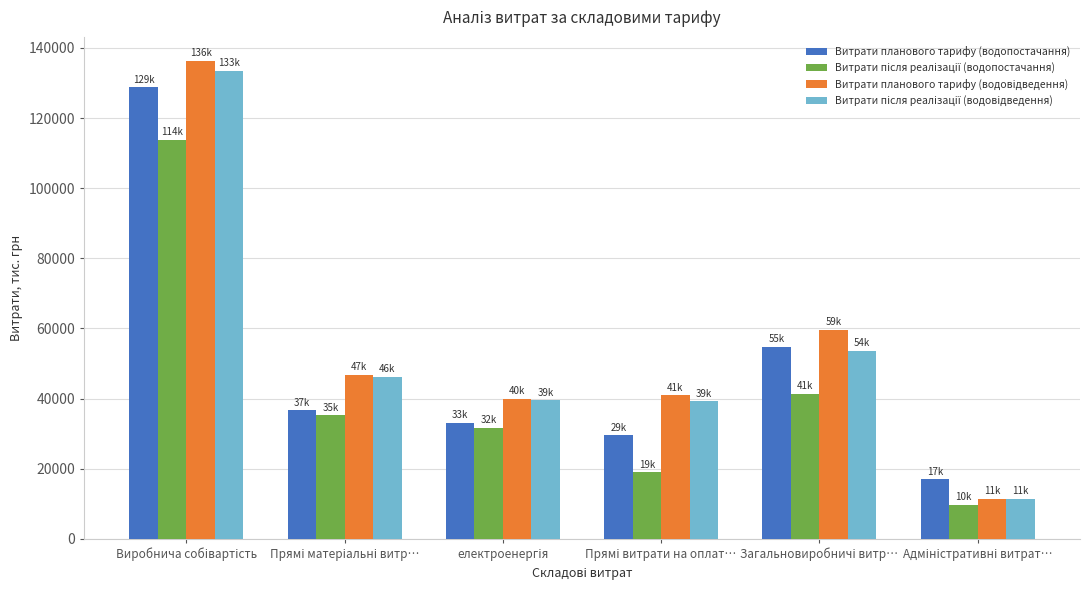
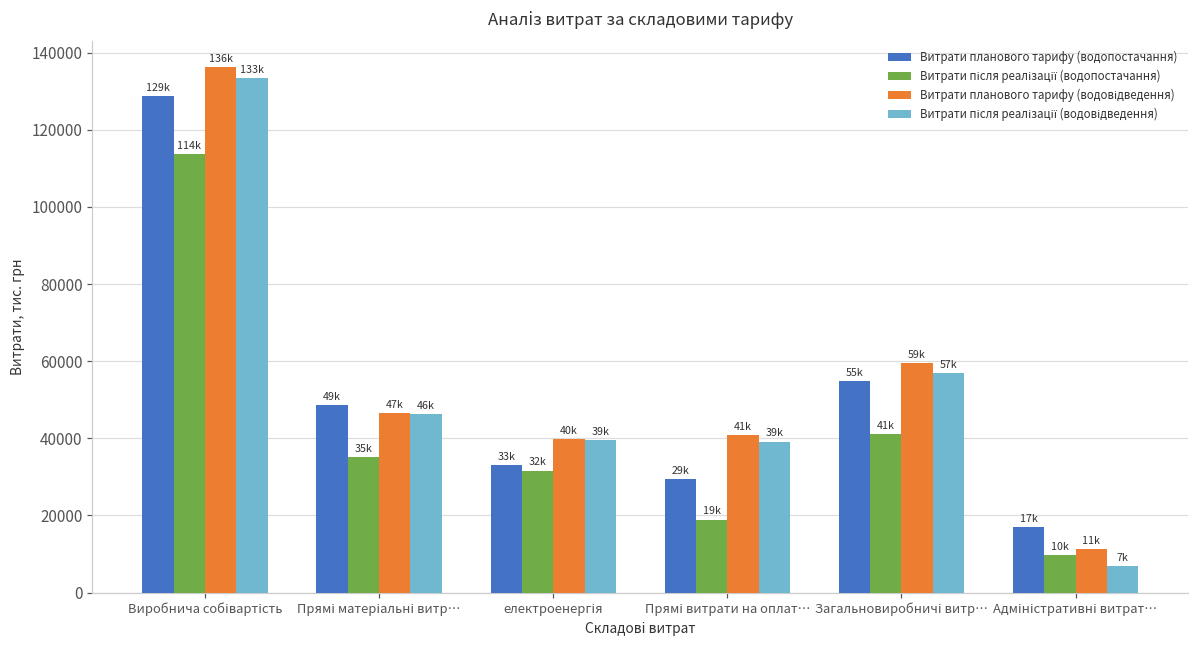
Витрати планового тарифу (водопостачання), Прямі матеріальні витр…: 37k -> 49k
Витрати після реалізації (водовідведення), Загальновиробничі витр…: 54k -> 57k
Витрати після реалізації (водовідведення), Адміністративні витрат…: 11k -> 7k
